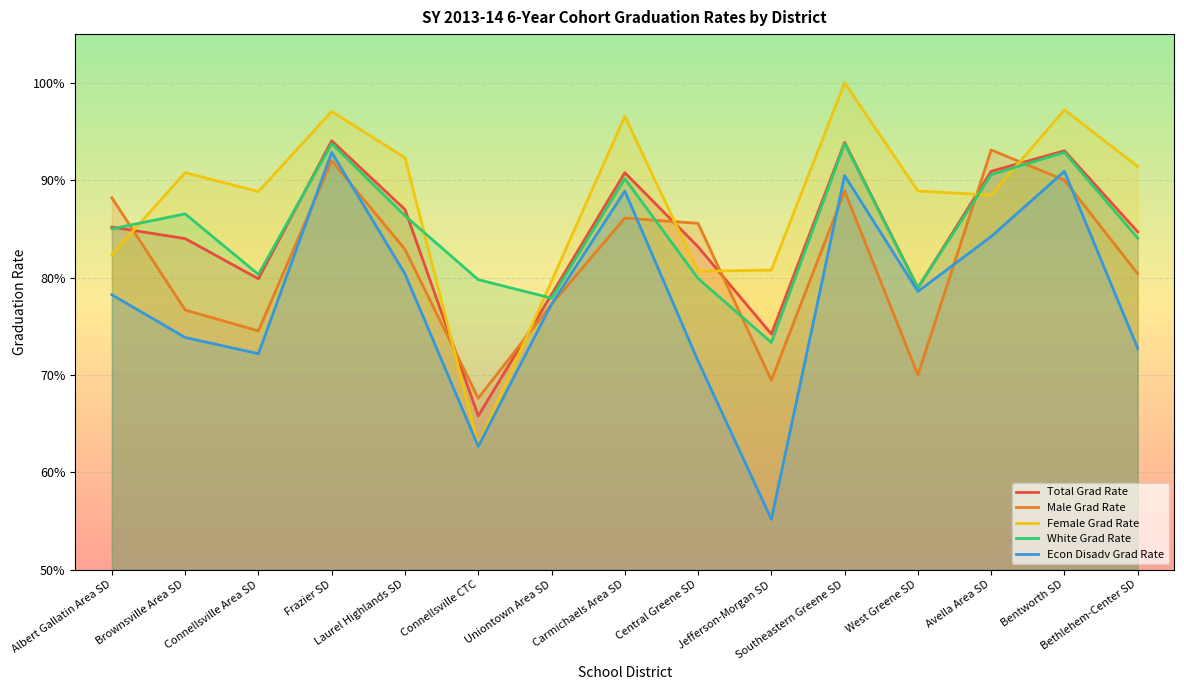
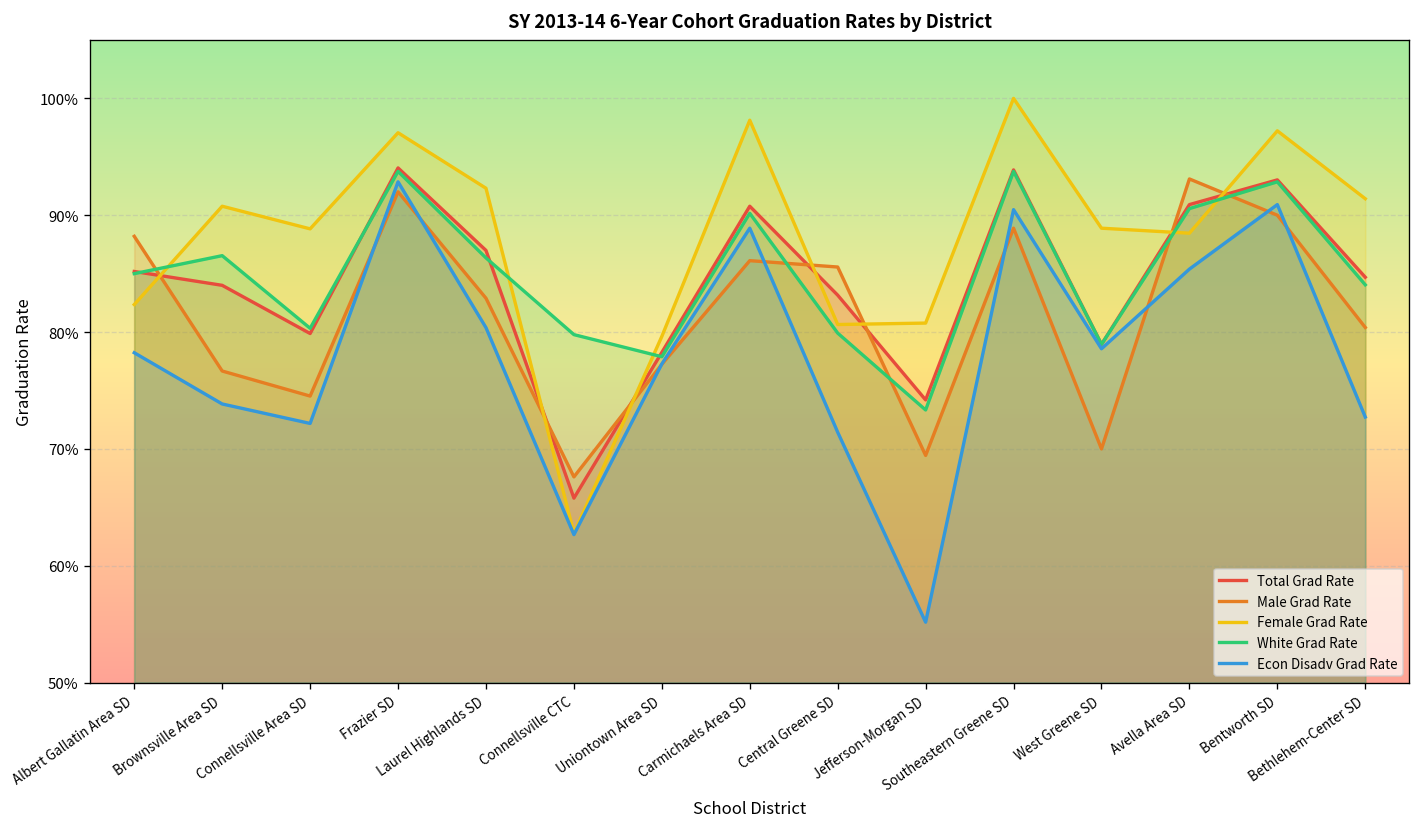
Female Grad Rate, Carmichaels Area SD: 97% -> 98%
Econ Disadv Grad Rate, Avella Area SD: 84% -> 85%
